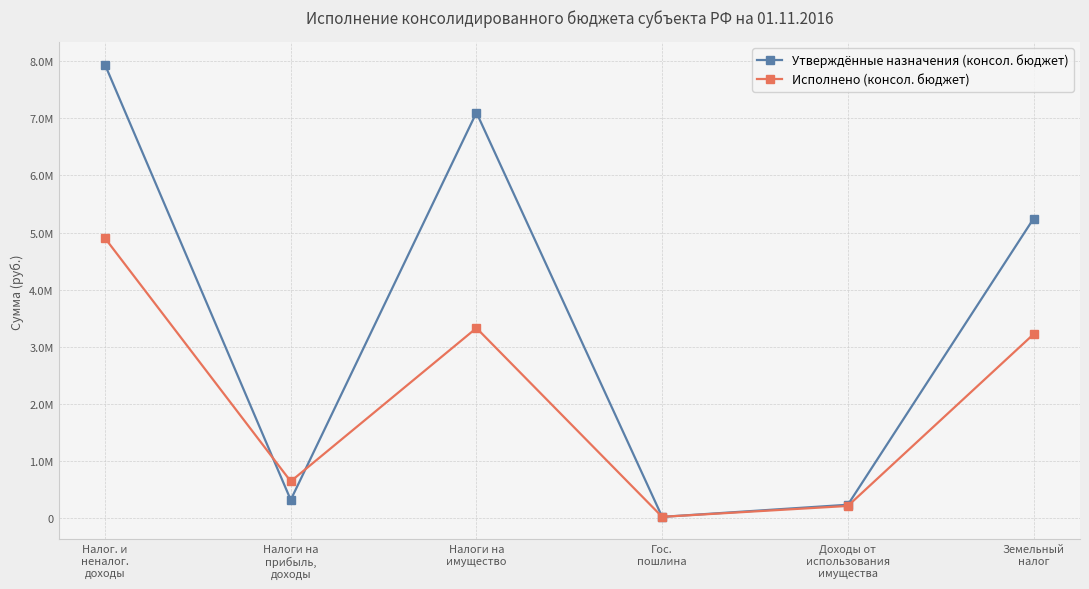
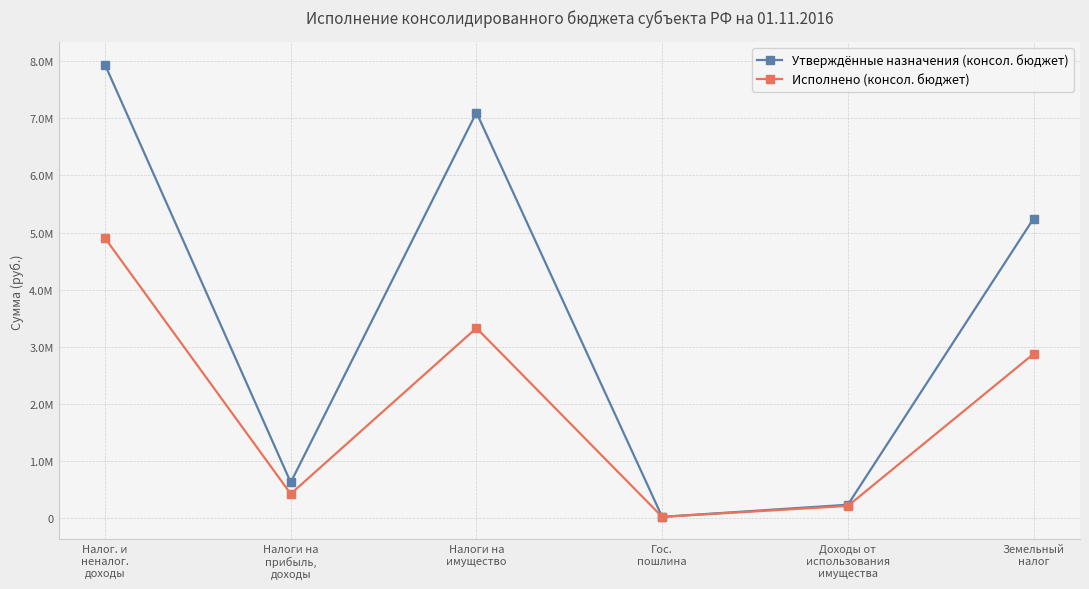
Утверждённые назначения (консол. бюджет), Налоги на прибыль, доходы: 300000 -> 600000
Исполнено (консол. бюджет), Налоги на прибыль, доходы: 600000 -> 400000
Исполнено (консол. бюджет), Земельный налог: 3200000 -> 2900000
